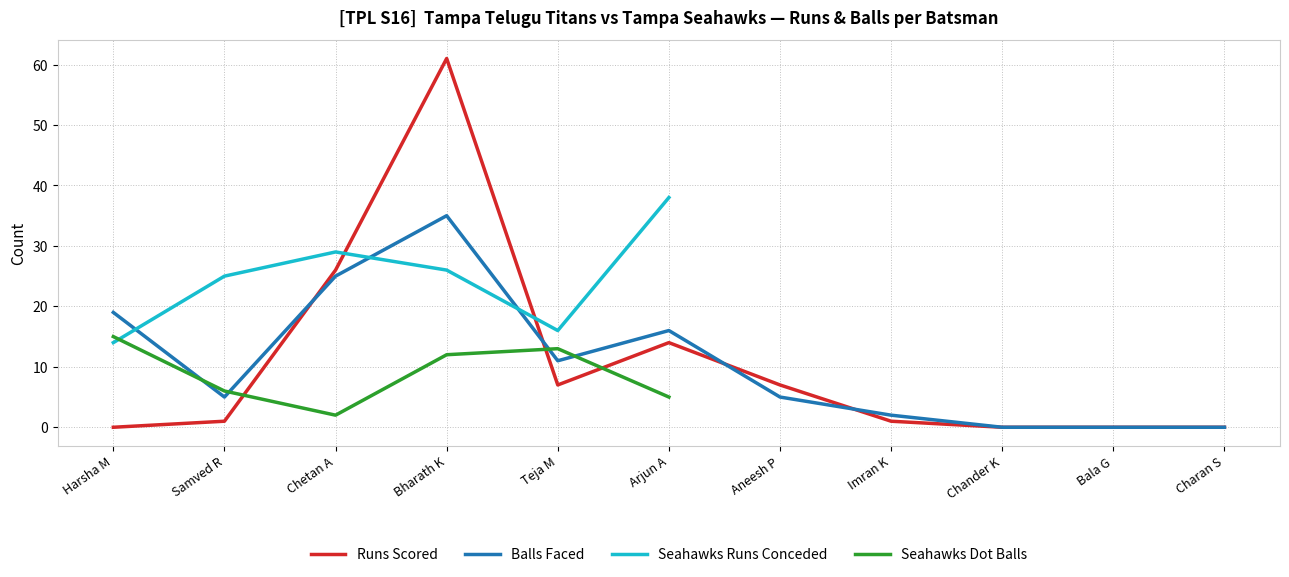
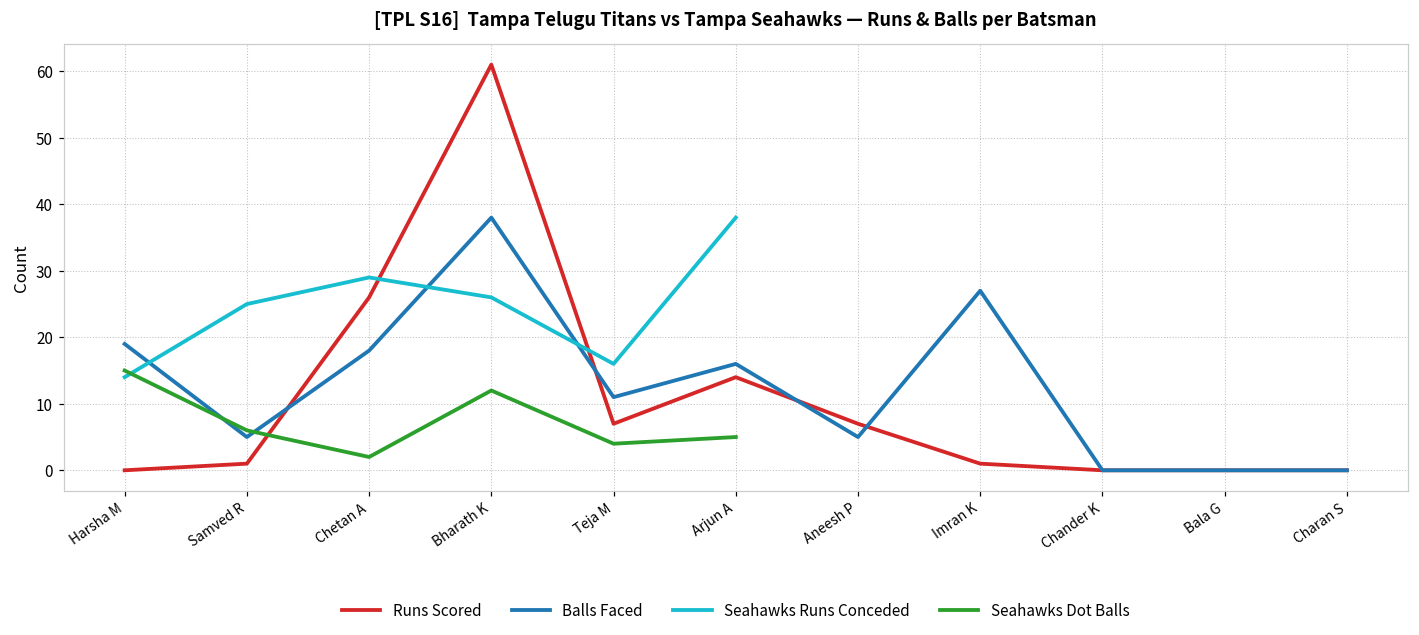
Balls Faced, Chetan A: 25 -> 18
Balls Faced, Bharath K: 35 -> 38
Seahawks Dot Balls, Teja M: 13 -> 4
Balls Faced, Imran K: 2 -> 27
